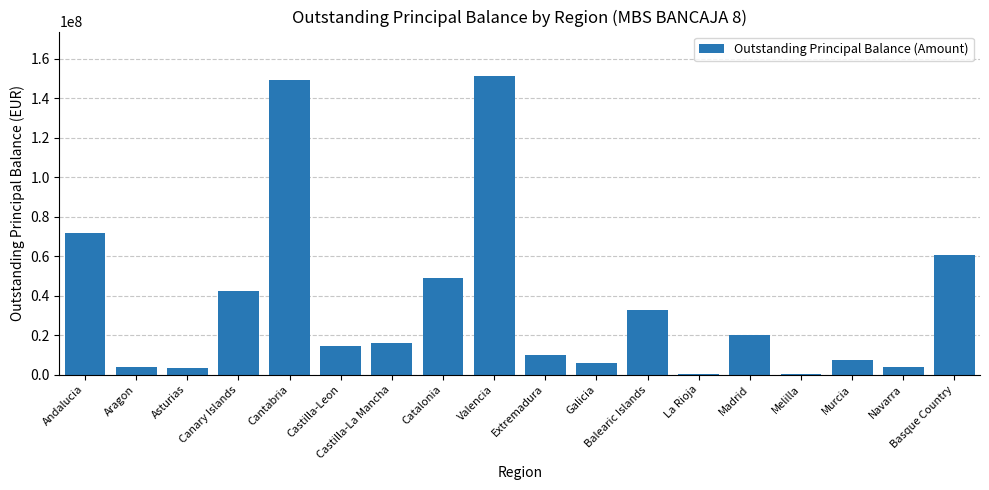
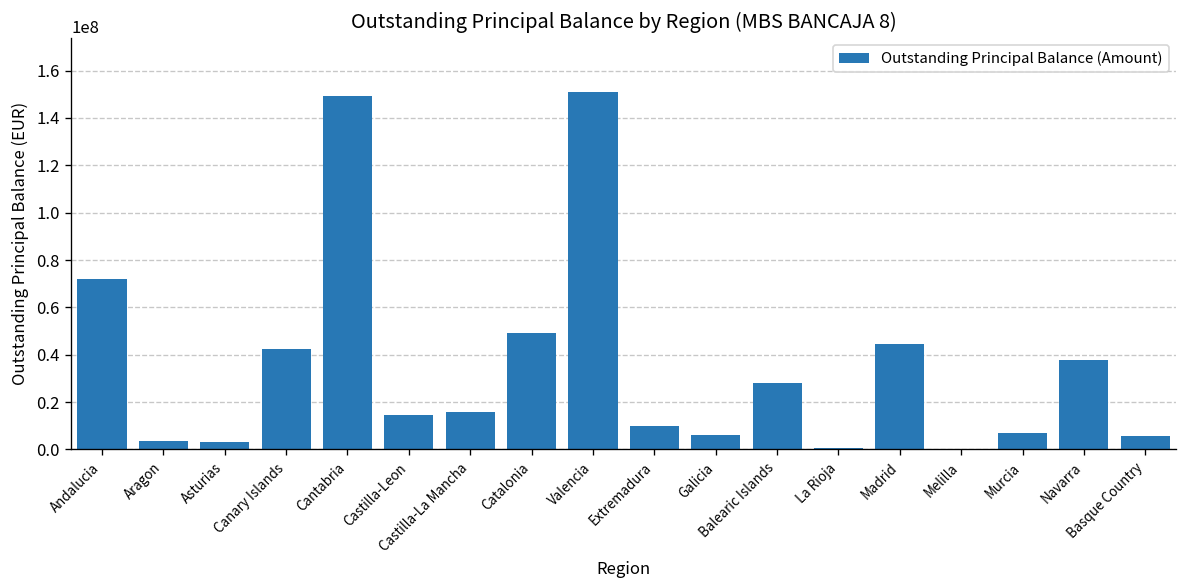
Balearic Islands: 33000000 -> 28000000
Madrid: 20000000 -> 45000000
Navarra: 4000000 -> 38000000
Basque Country: 60000000 -> 6000000
